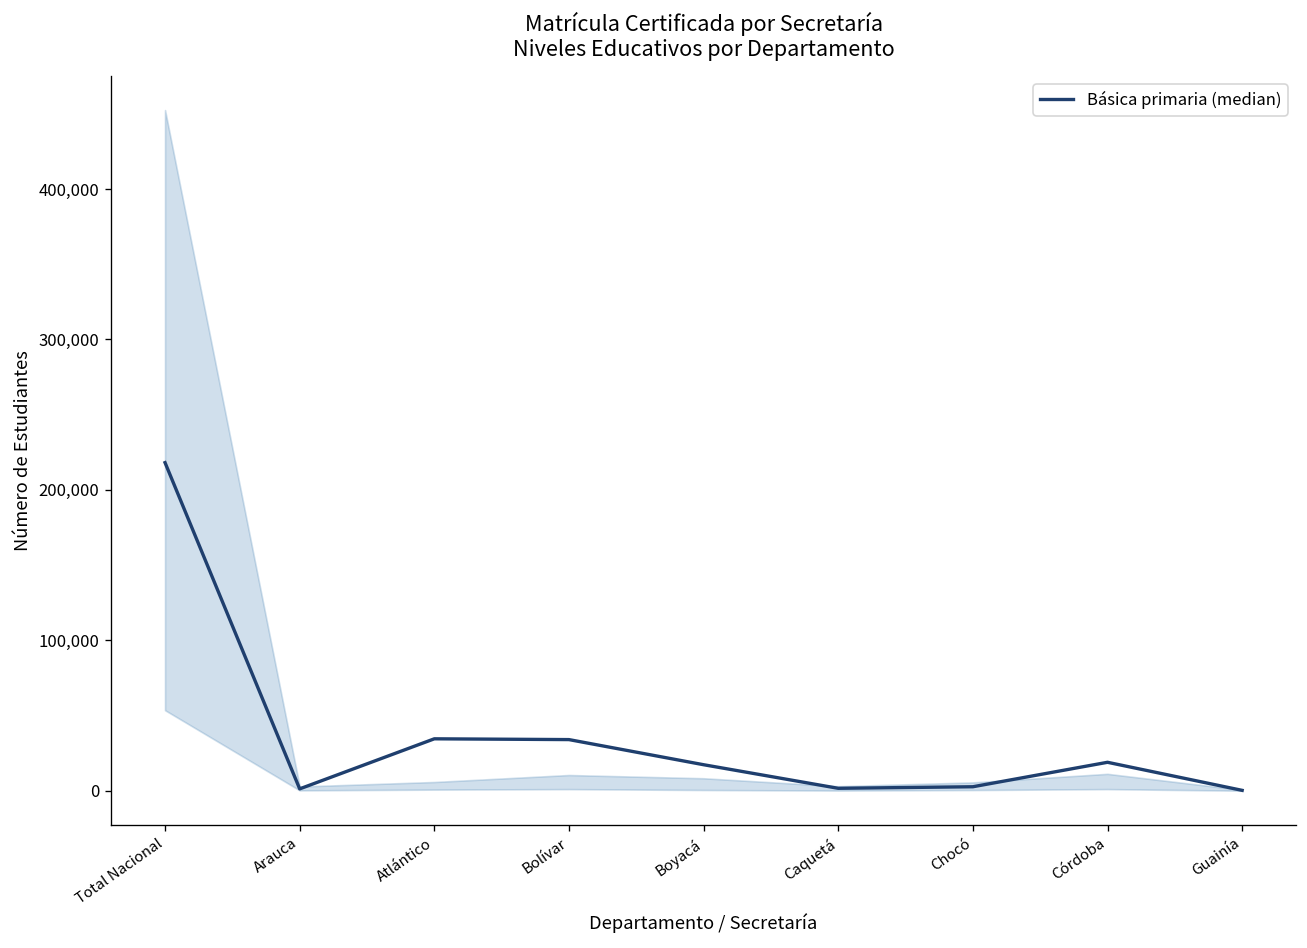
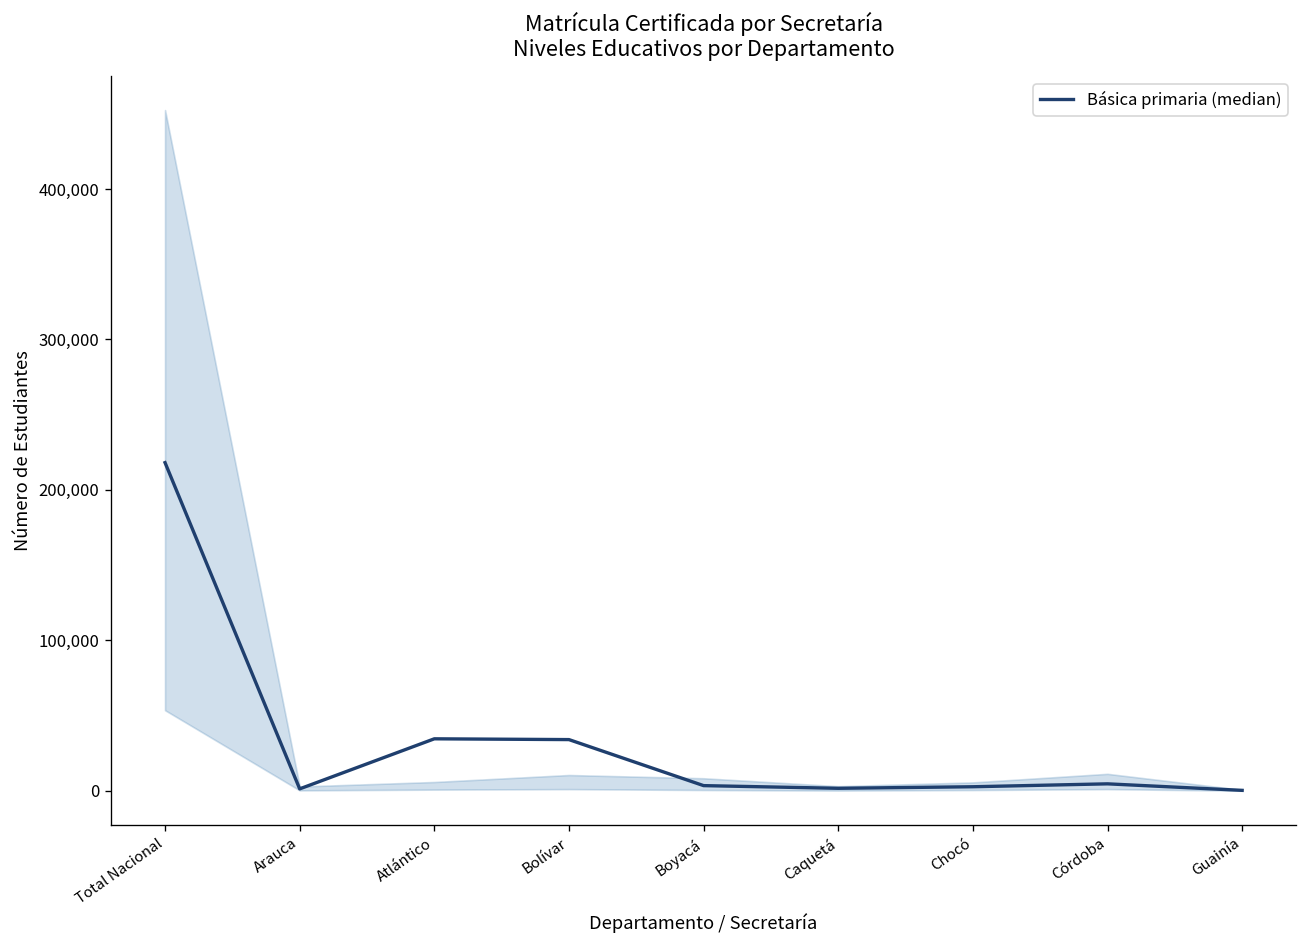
Básica primaria (median), Boyacá: 17,000 -> 3,000
Básica primaria (median), Córdoba: 19,000 -> 5,000
